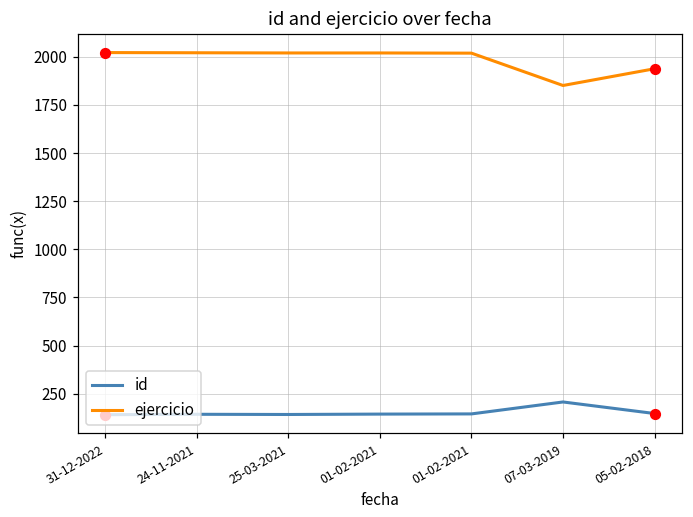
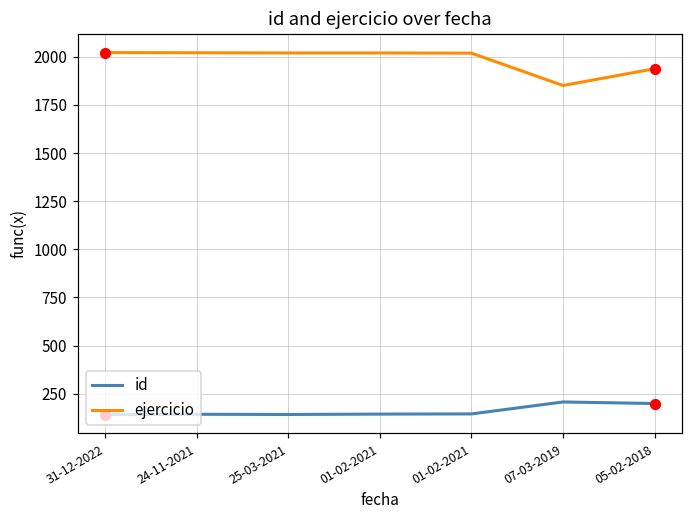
id, 05-02-2018: 150 -> 200
